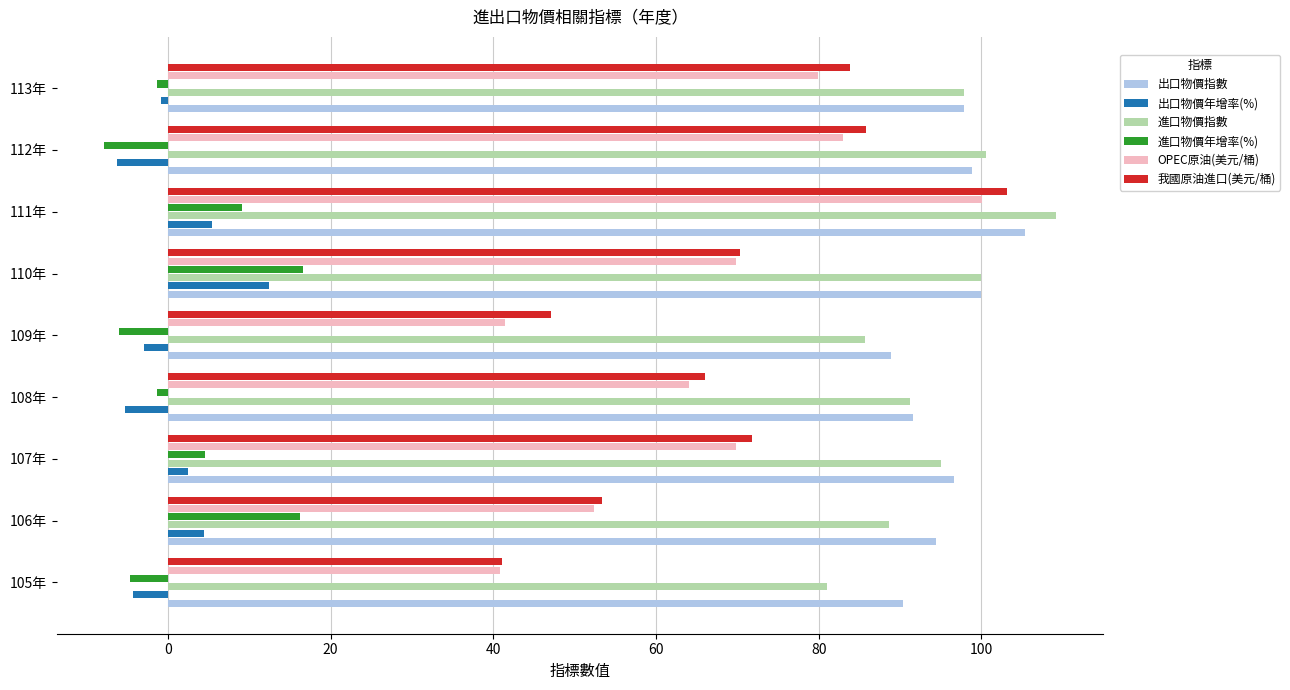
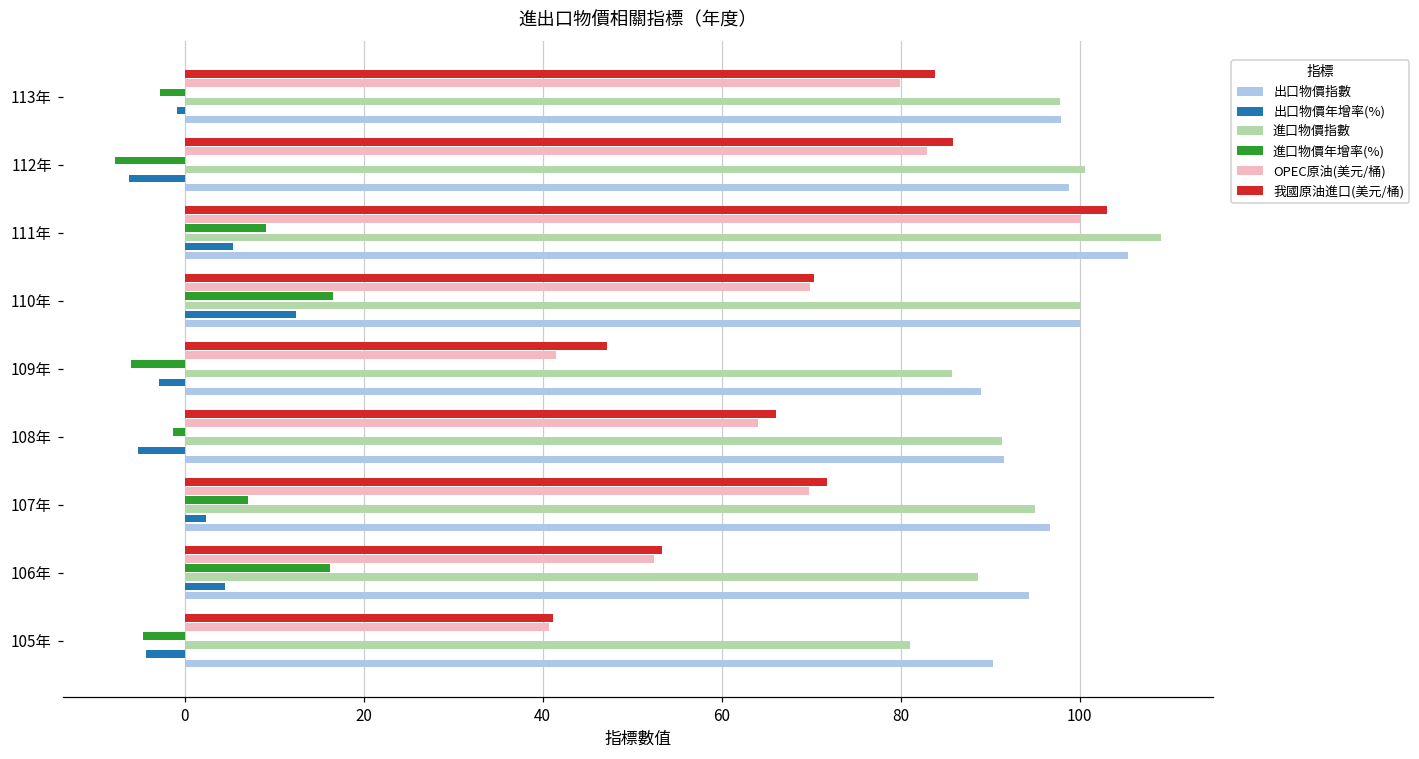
進口物價年增率(%), 113年: -1 -> -3
進口物價年增率(%), 107年: 5 -> 7
